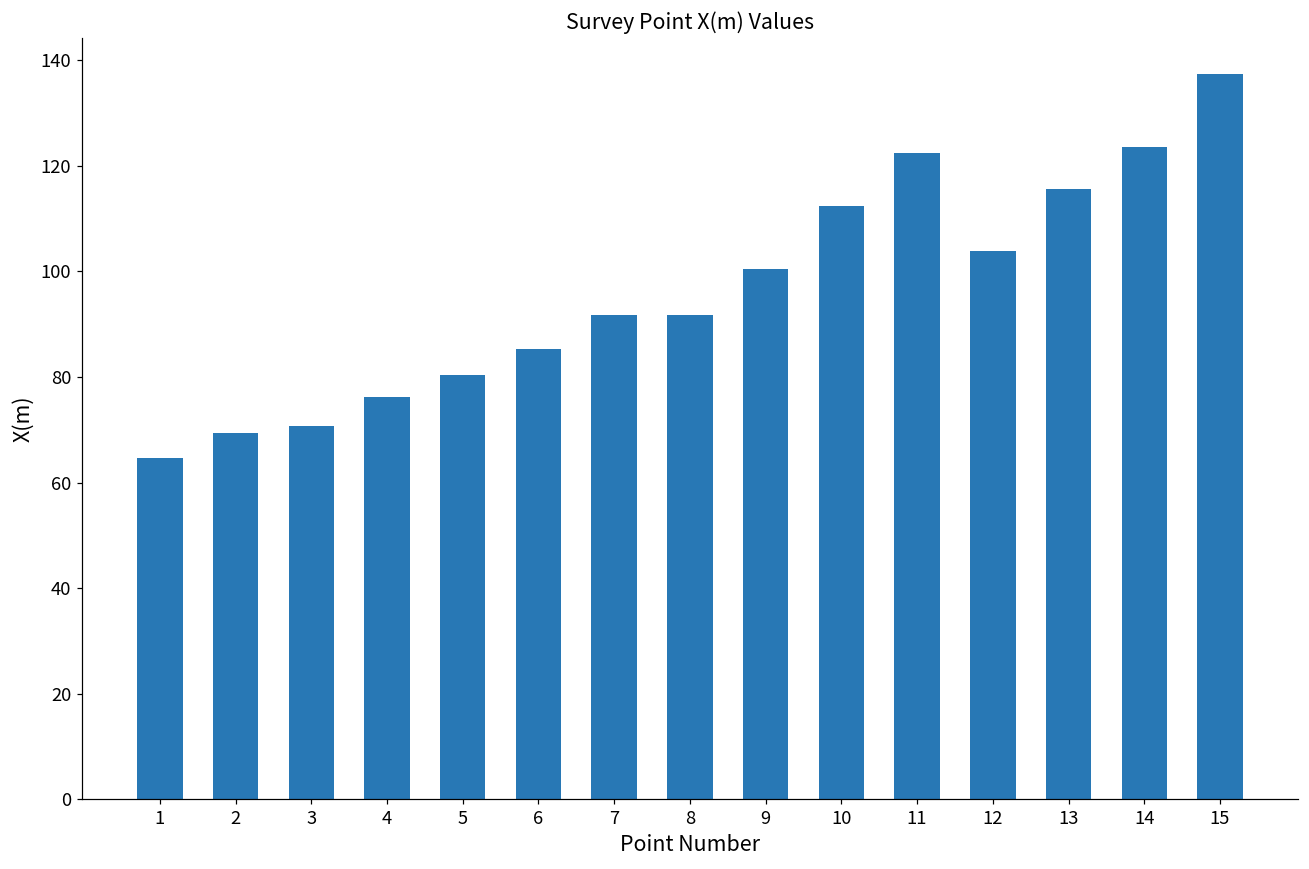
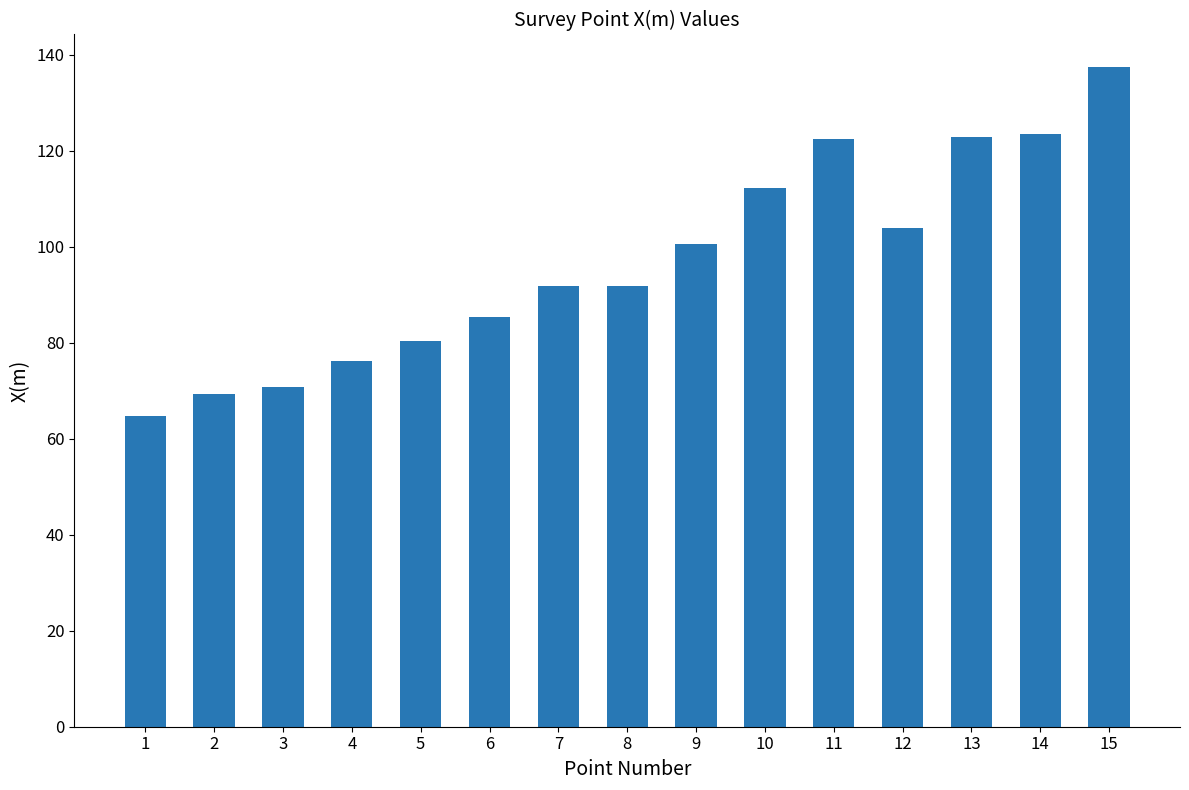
13: 116 -> 123
